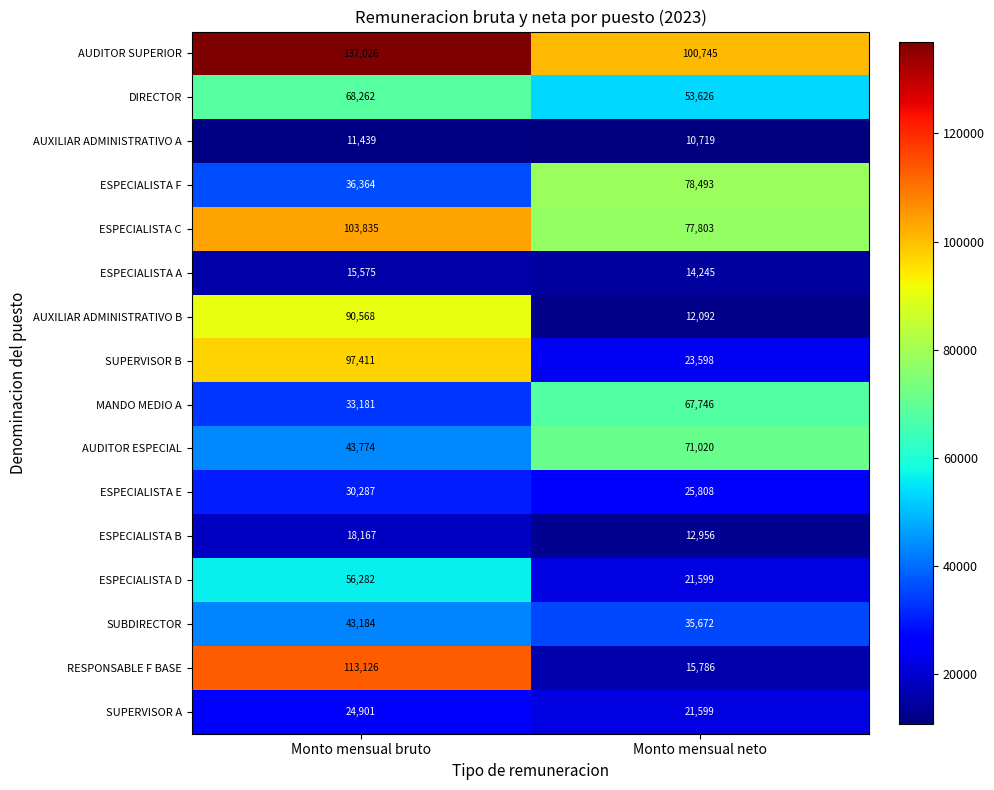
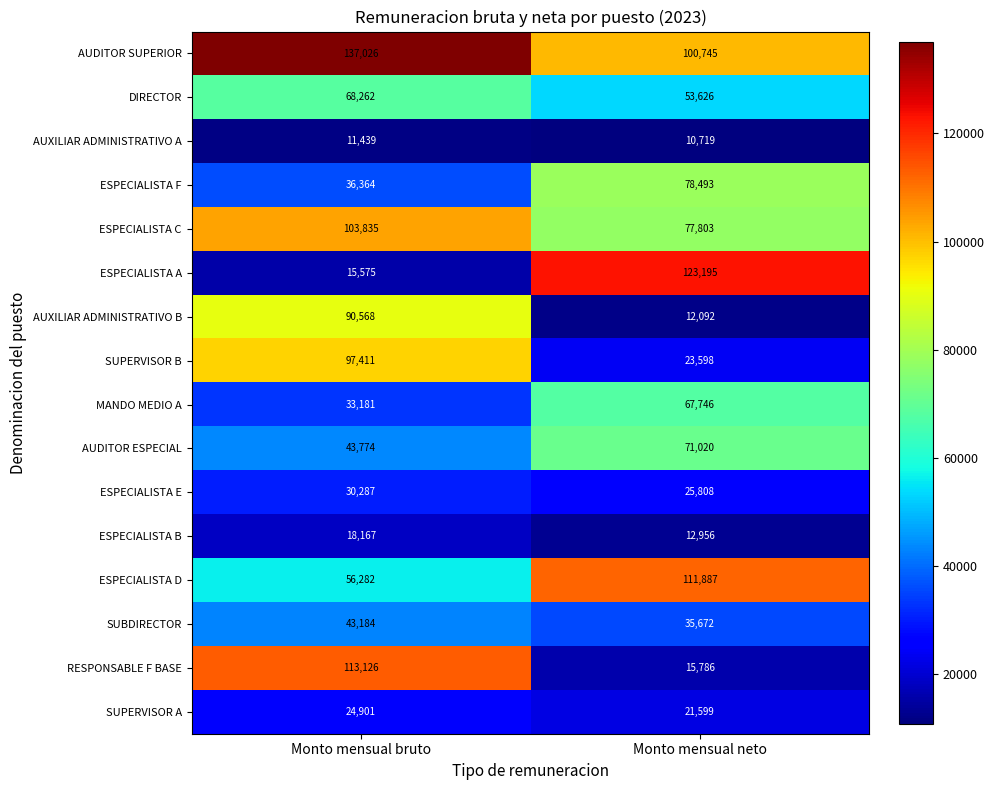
ESPECIALISTA A, Monto mensual neto: 14,245 -> 123,195
ESPECIALISTA D, Monto mensual neto: 21,599 -> 111,887
